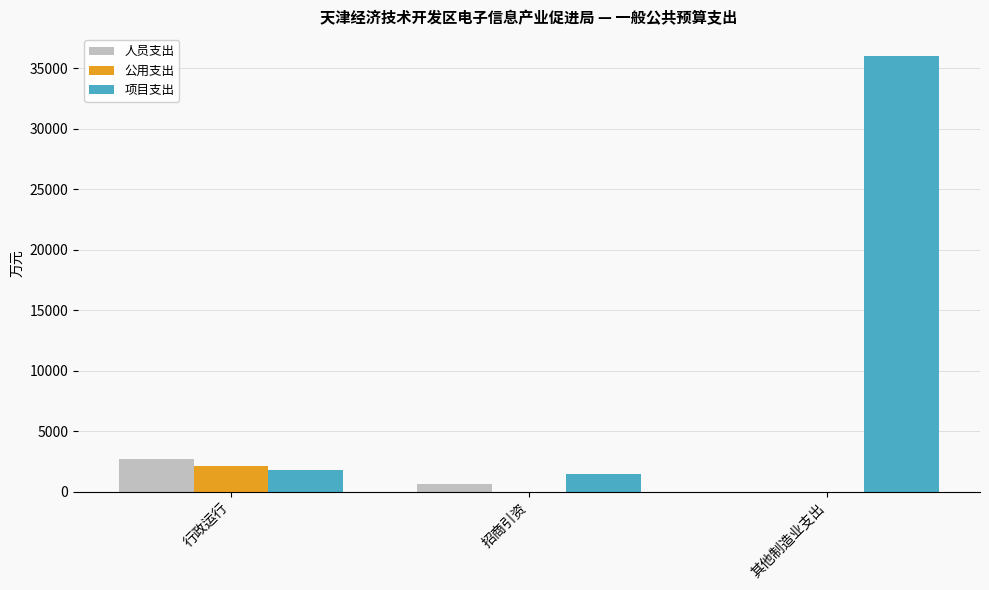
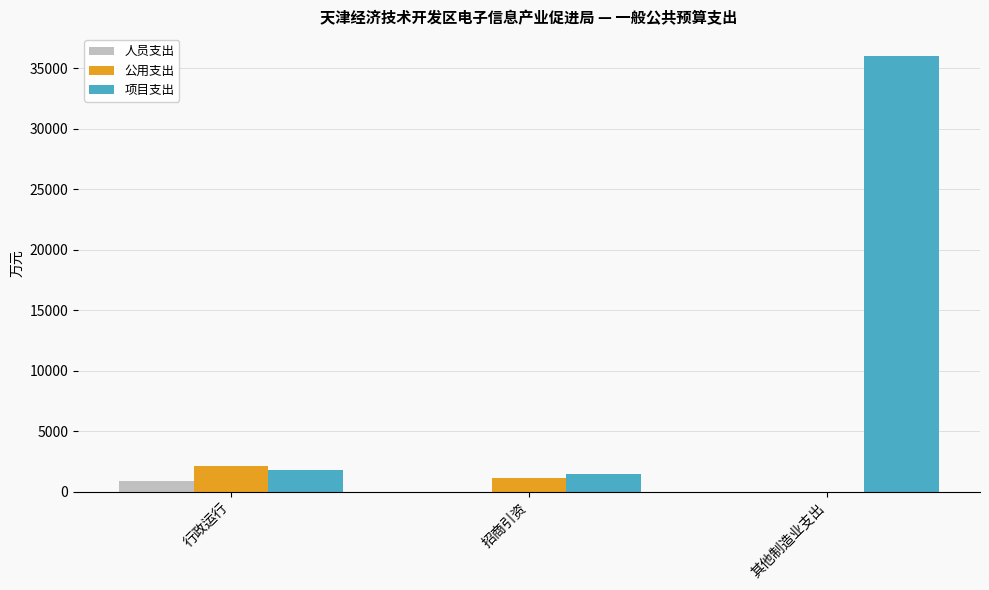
人员支出, 行政运行: 2700 -> 900
人员支出, 招商引资: 700 -> 0
公用支出, 招商引资: 0 -> 1100
